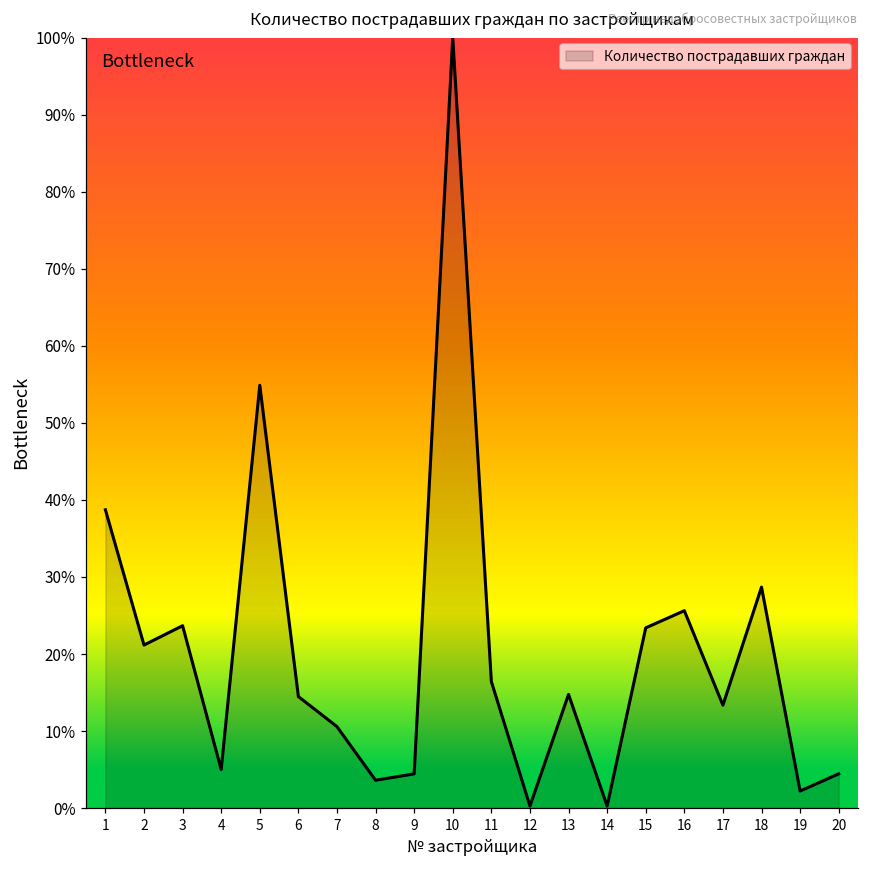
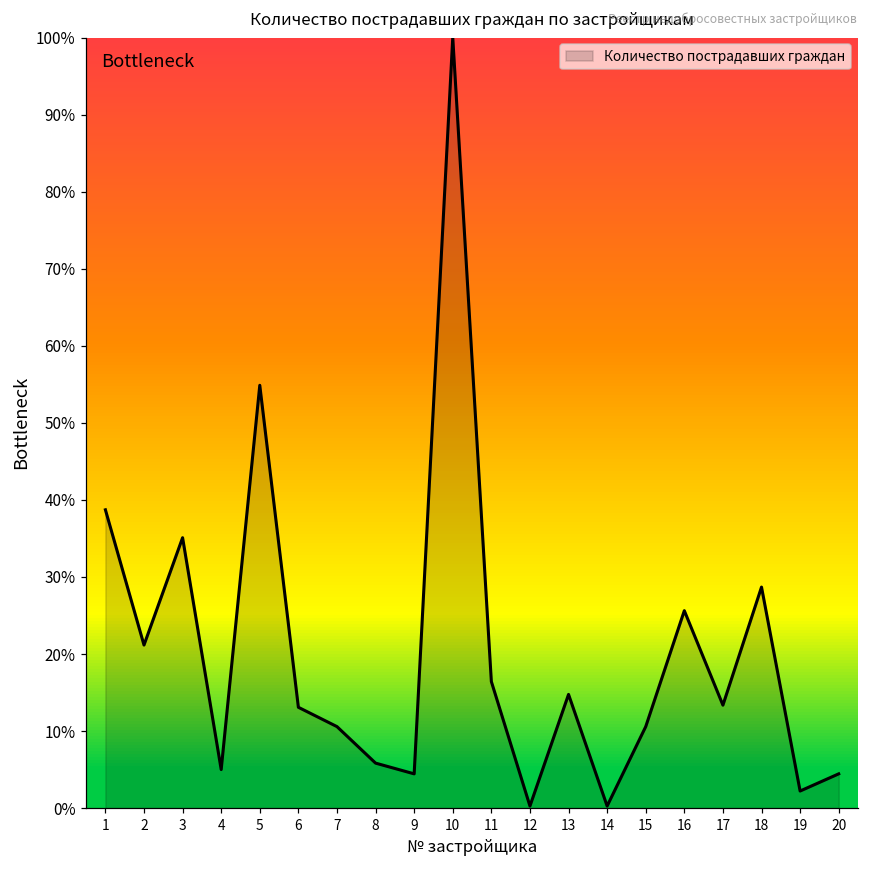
3: 24% -> 35%
6: 14% -> 13%
8: 4% -> 6%
15: 23% -> 11%
